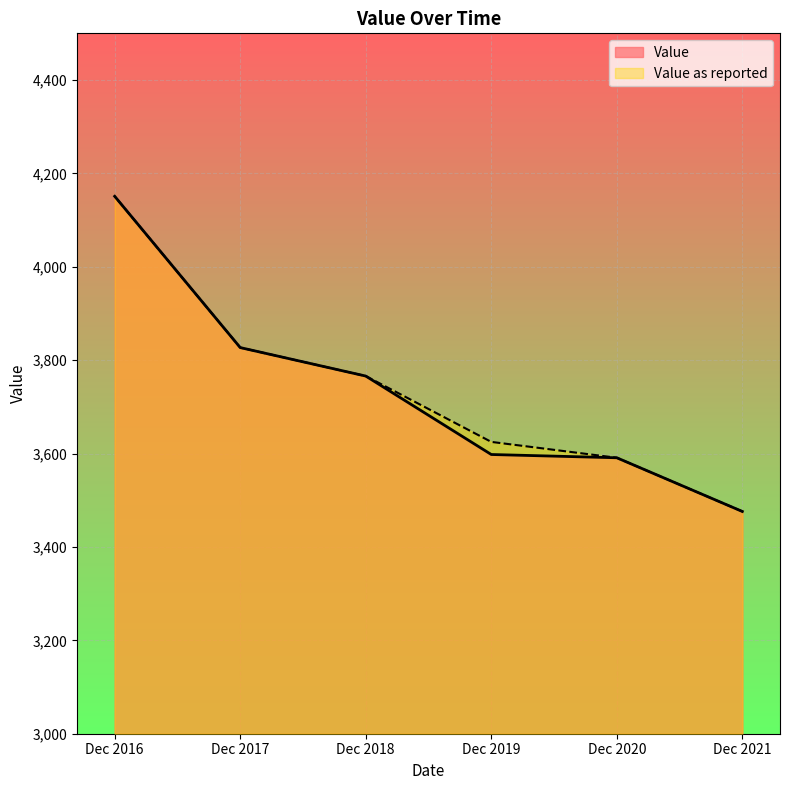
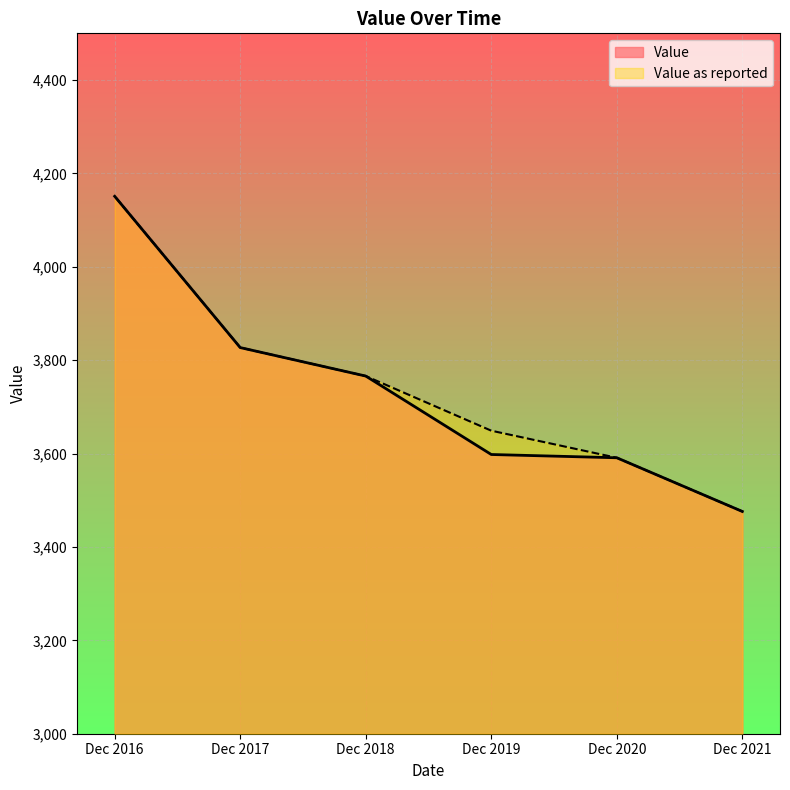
Value as reported, Dec 2019: 3,630 -> 3,650
